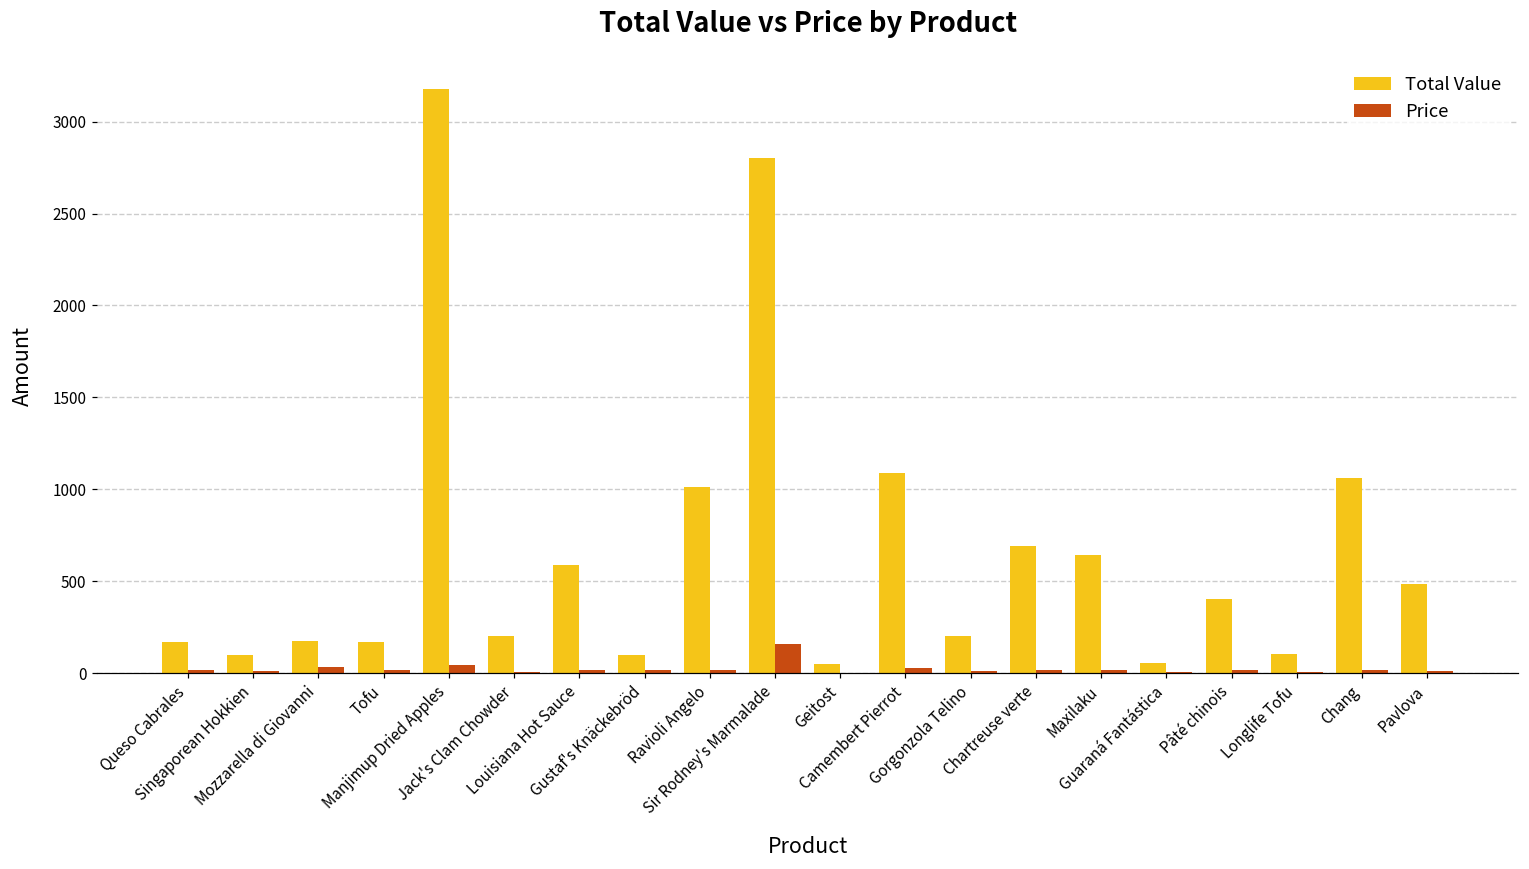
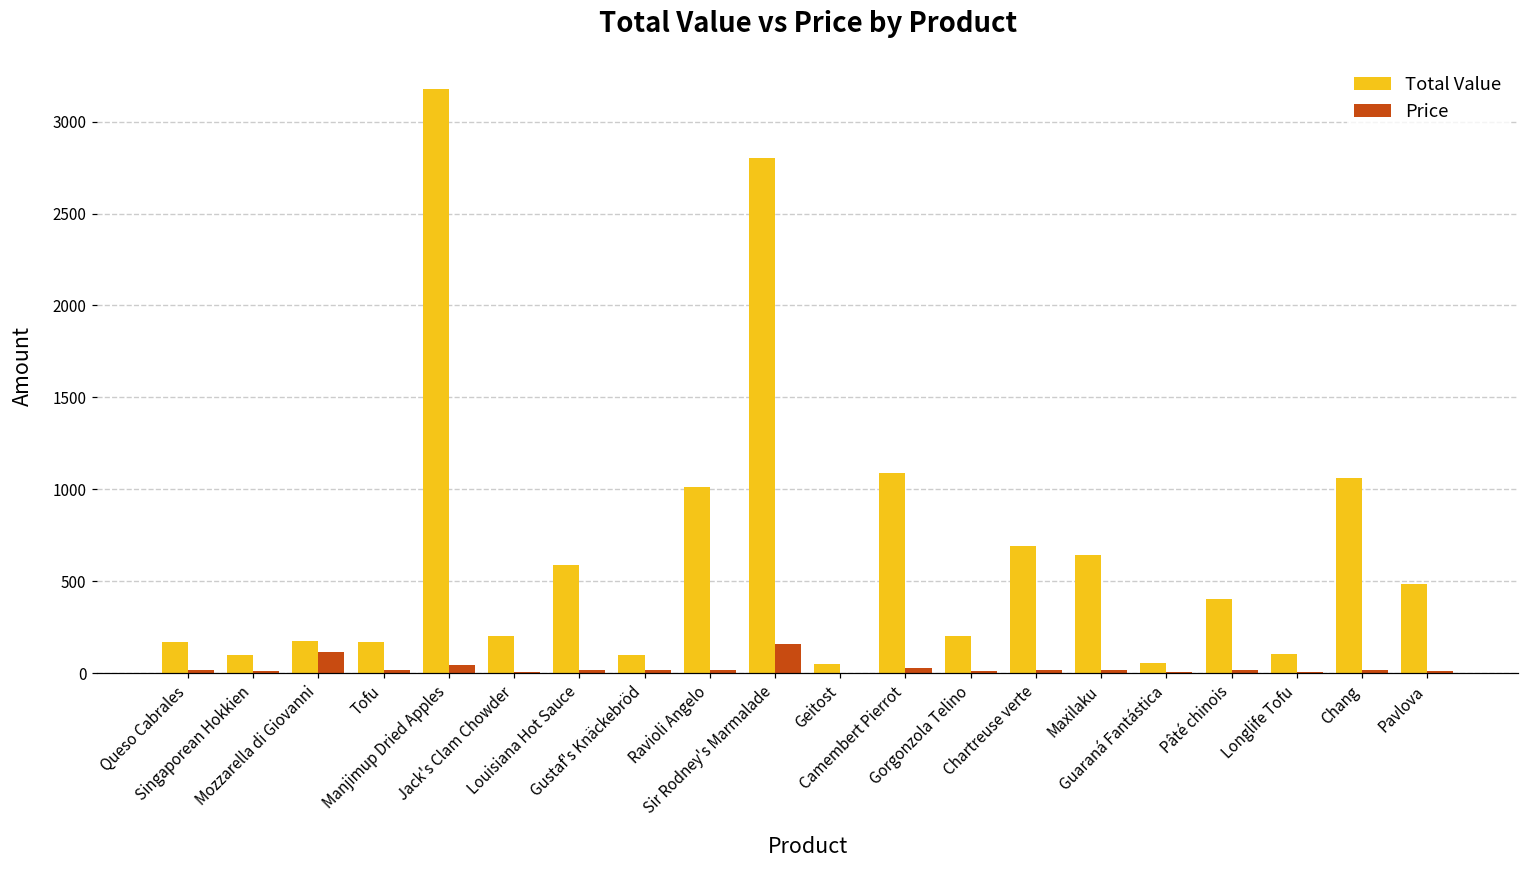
Price, Mozzarella di Giovanni: 30 -> 120
